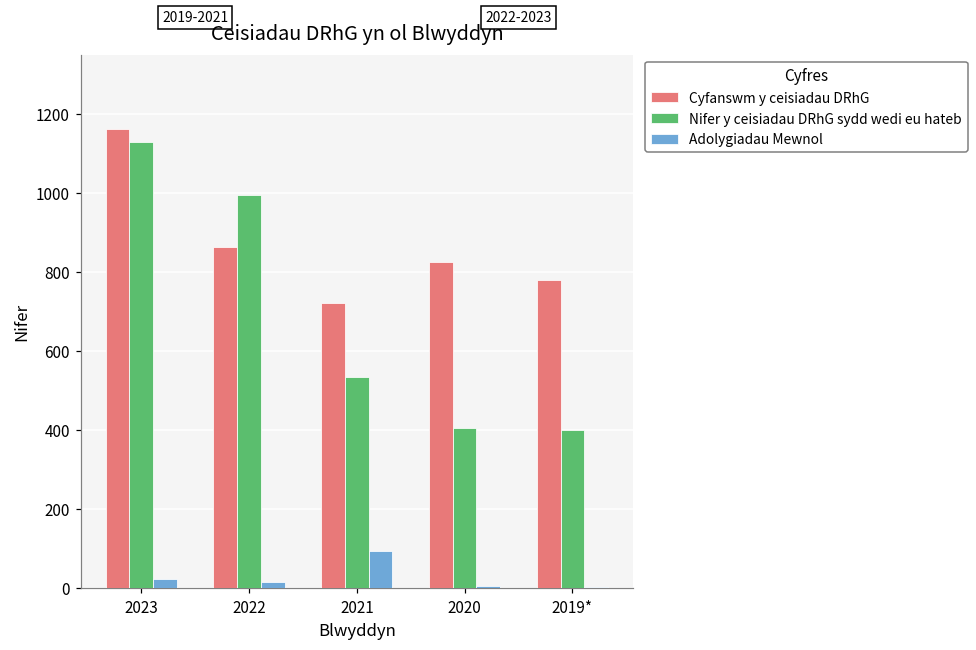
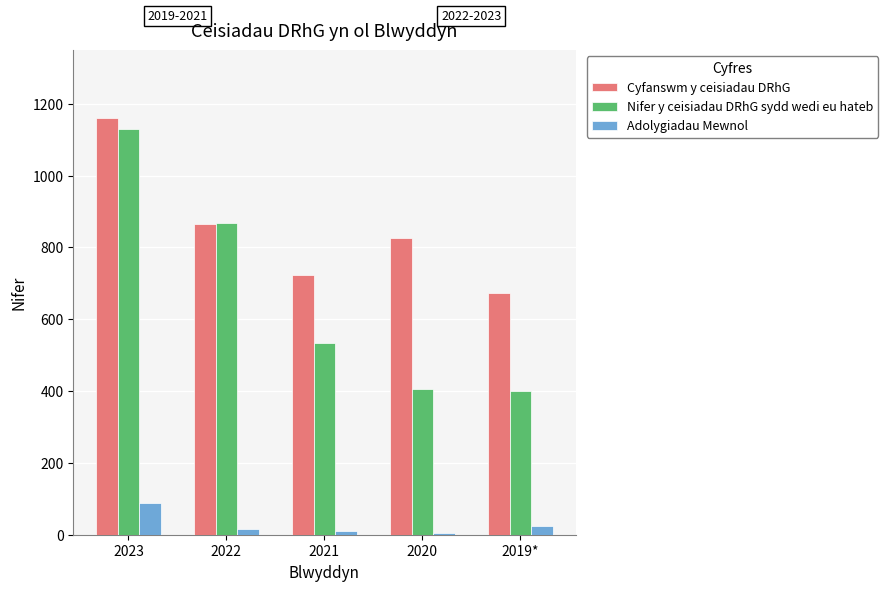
Adolygiadau Mewnol, 2023: 20 -> 90
Nifer y ceisiadau DRhG sydd wedi eu hateb, 2022: 990 -> 870
Adolygiadau Mewnol, 2021: 90 -> 10
Cyfanswm y ceisiadau DRhG, 2019*: 780 -> 670
Adolygiadau Mewnol, 2019*: 0 -> 30
